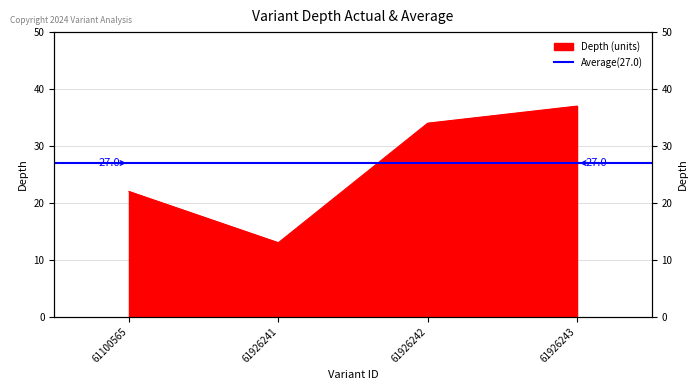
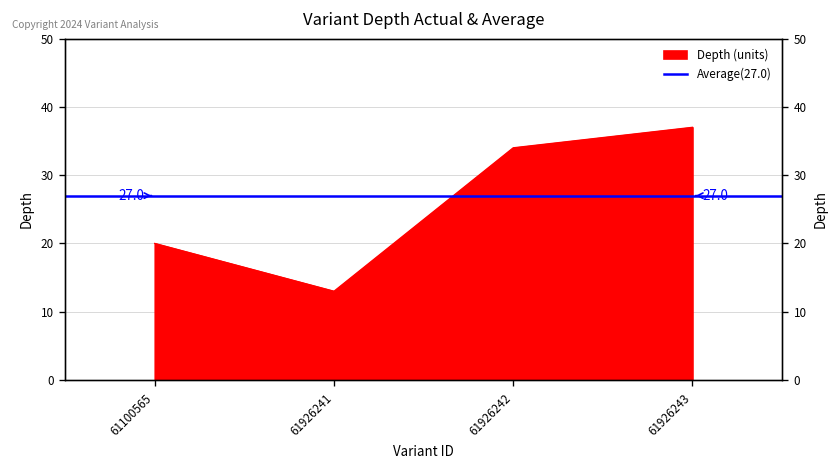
61100565: 22 -> 20
